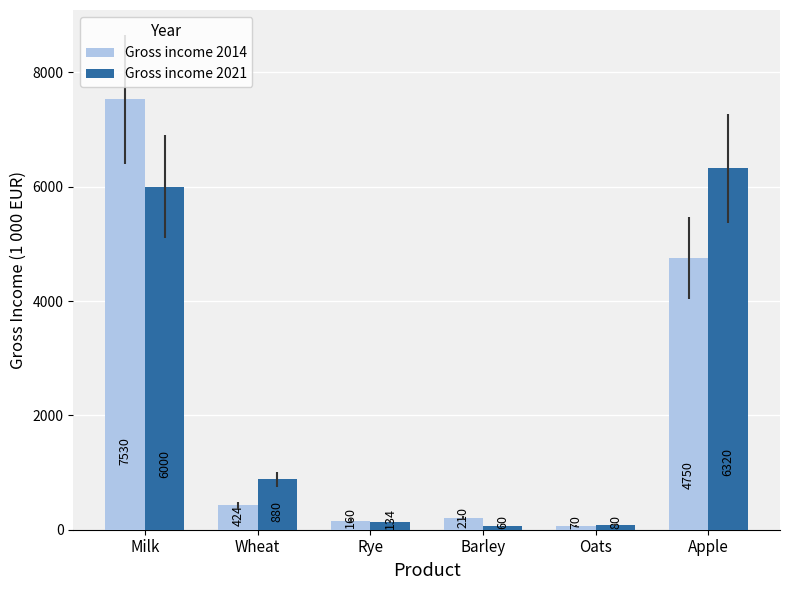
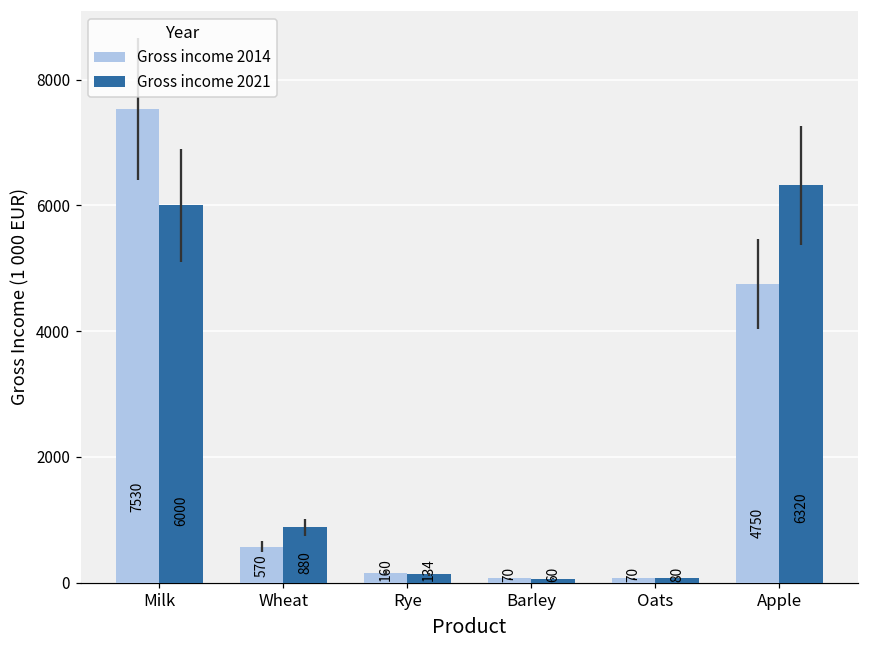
Gross income 2014, Wheat: 424 -> 570
Gross income 2014, Barley: 210 -> 70
